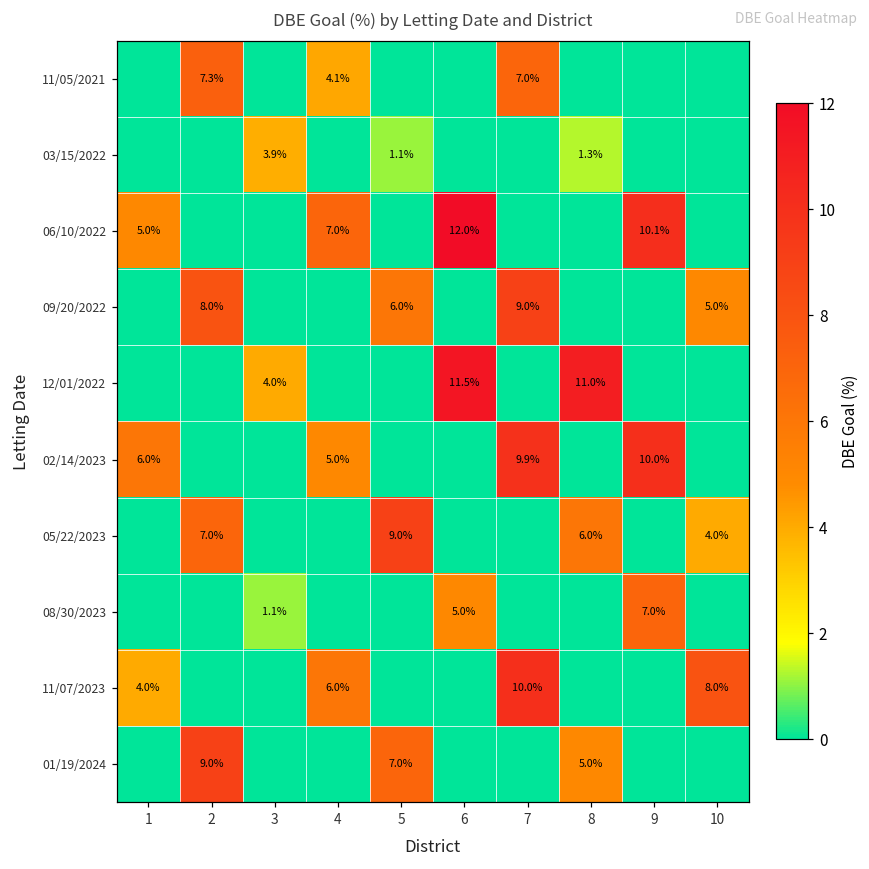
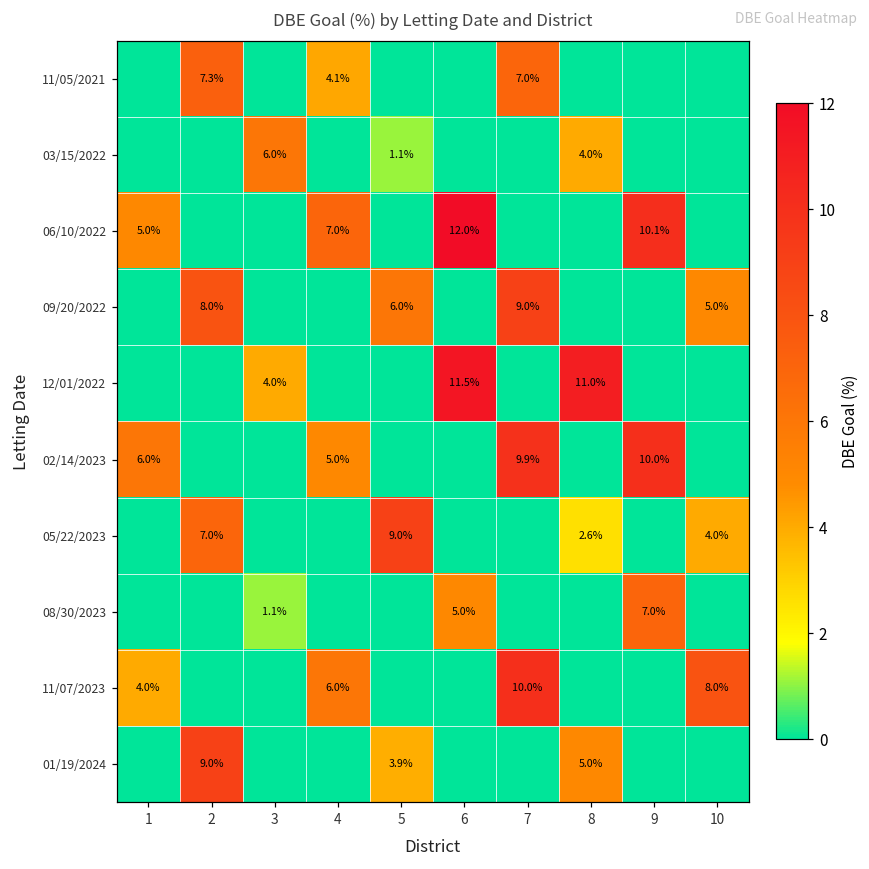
03/15/2022, 3: 3.9% -> 6.0%
03/15/2022, 8: 1.3% -> 4.0%
05/22/2023, 8: 6.0% -> 2.6%
01/19/2024, 5: 7.0% -> 3.9%
